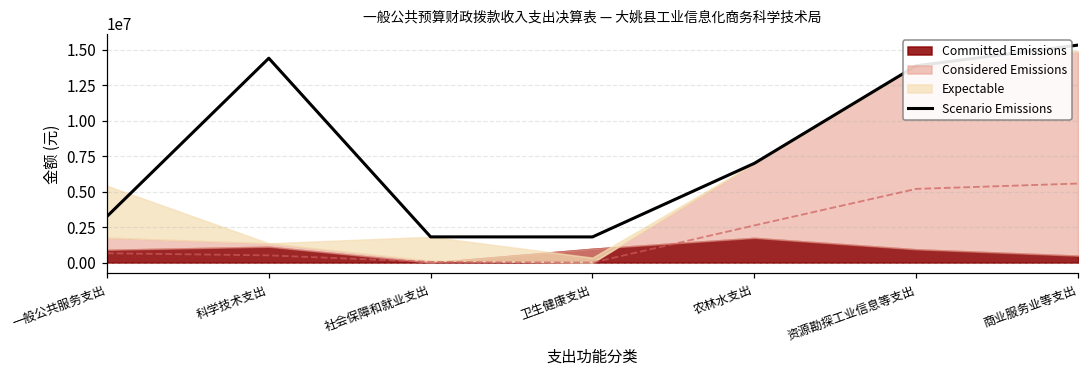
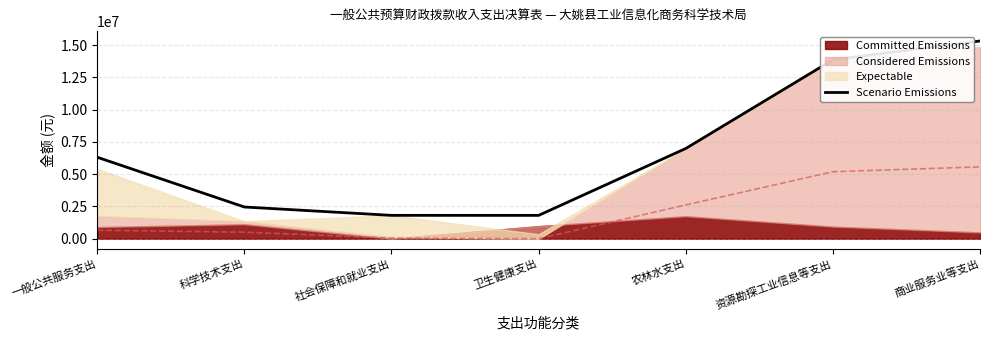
Scenario Emissions, 一般公共服务支出: 3200000 -> 6300000
Scenario Emissions, 科学技术支出: 14400000 -> 2500000
